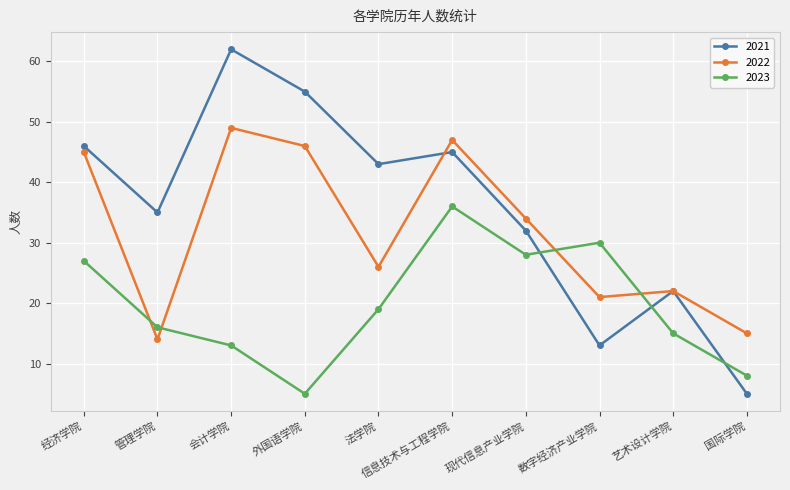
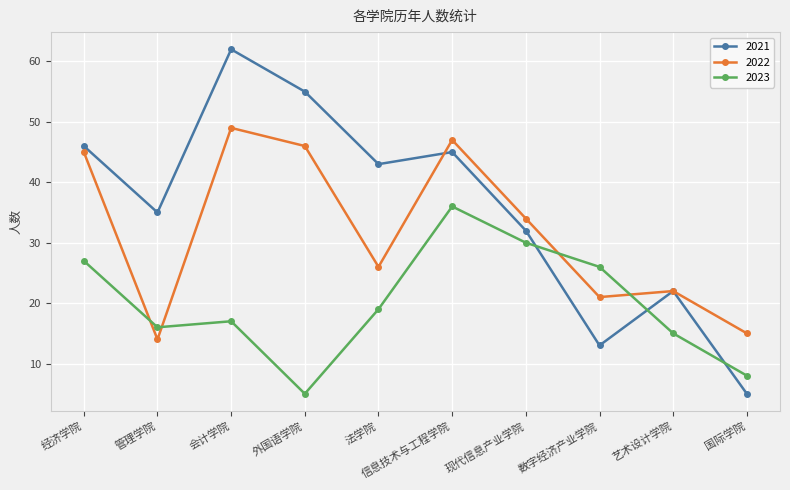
2023, 会计学院: 13 -> 17
2023, 现代信息产业学院: 28 -> 30
2023, 数字经济产业学院: 30 -> 26
